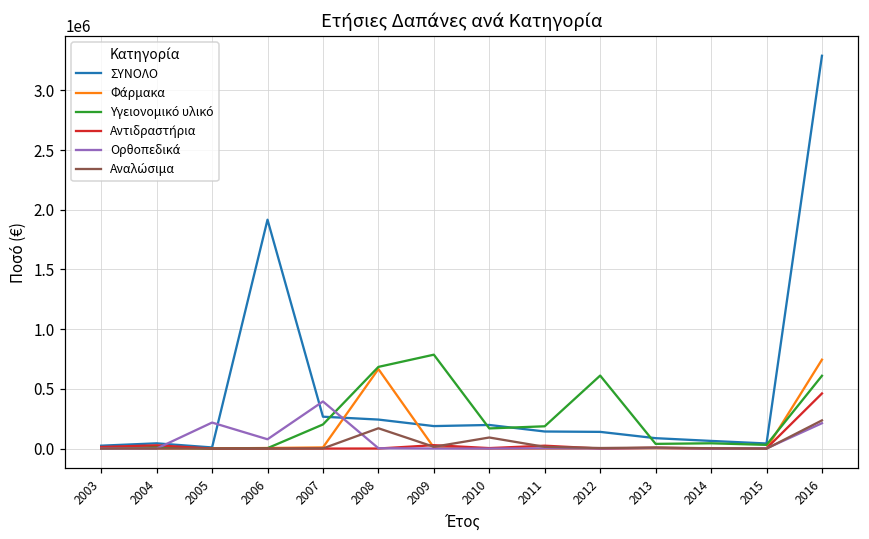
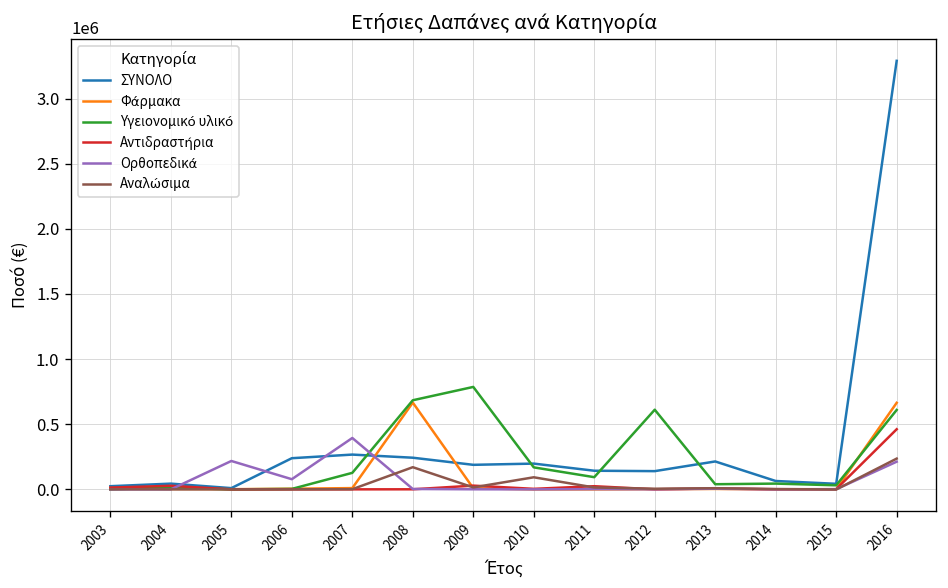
ΣΥΝΟΛΟ, 2006: 1920000 -> 240000
Υγειονομικό υλικό, 2007: 200000 -> 130000
Υγειονομικό υλικό, 2011: 190000 -> 90000
ΣΥΝΟΛΟ, 2013: 90000 -> 210000
Φάρμακα, 2016: 740000 -> 660000
